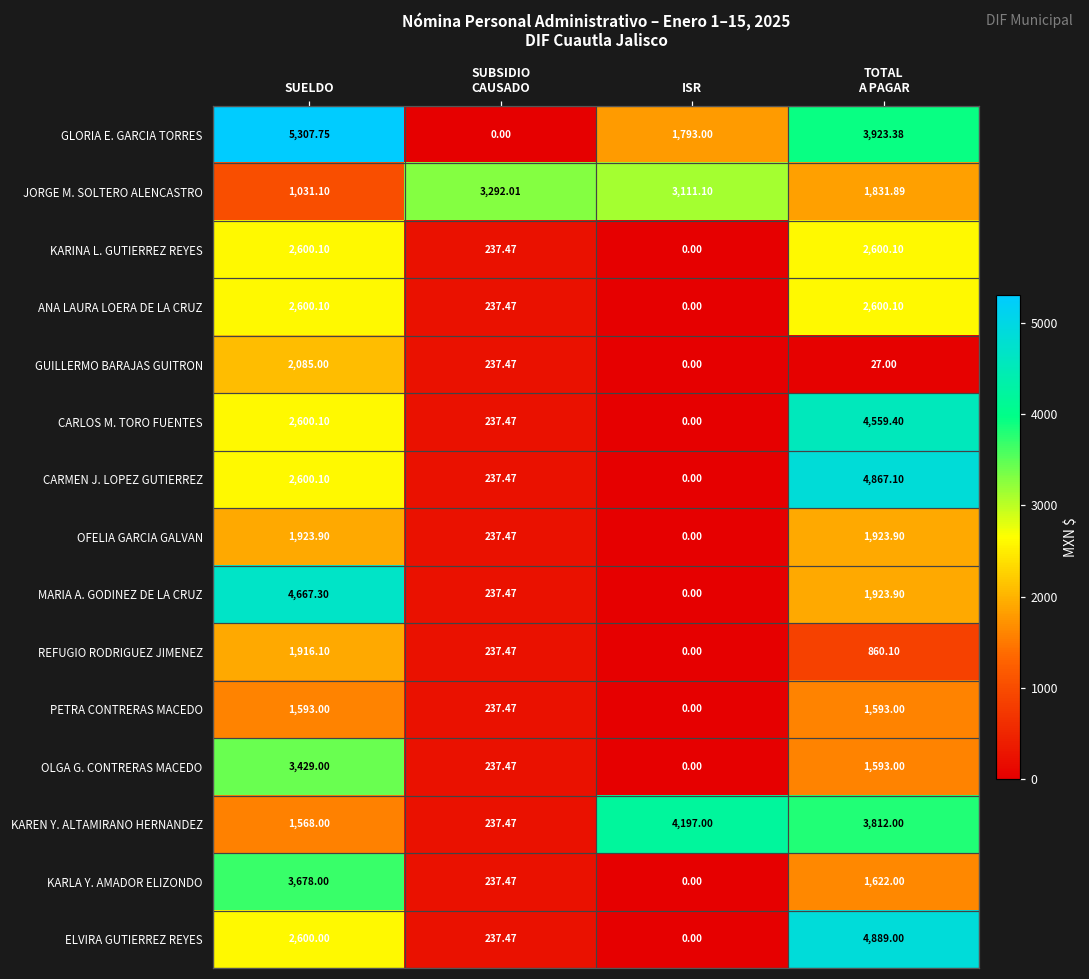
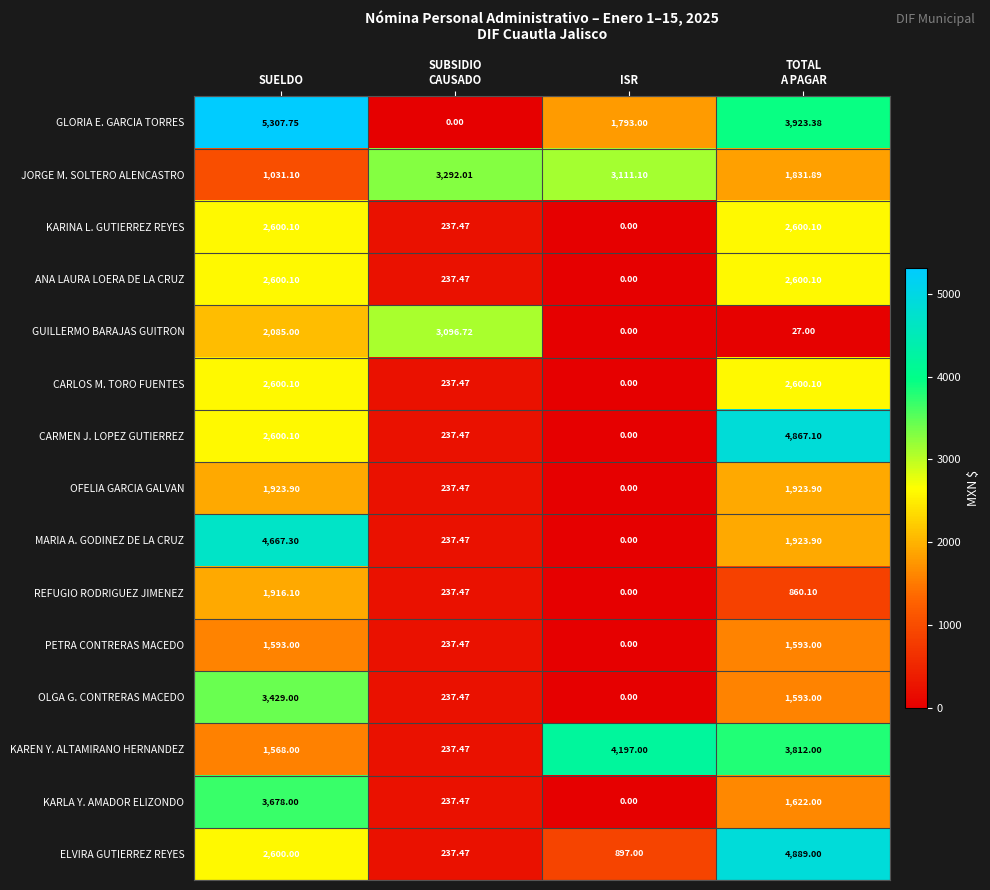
GUILLERMO BARAJAS GUITRON, SUBSIDIO CAUSADO: 237.47 -> 3,096.72
CARLOS M. TORO FUENTES, TOTAL A PAGAR: 4,559.40 -> 2,600.10
ELVIRA GUTIERREZ REYES, ISR: 0.00 -> 897.00
